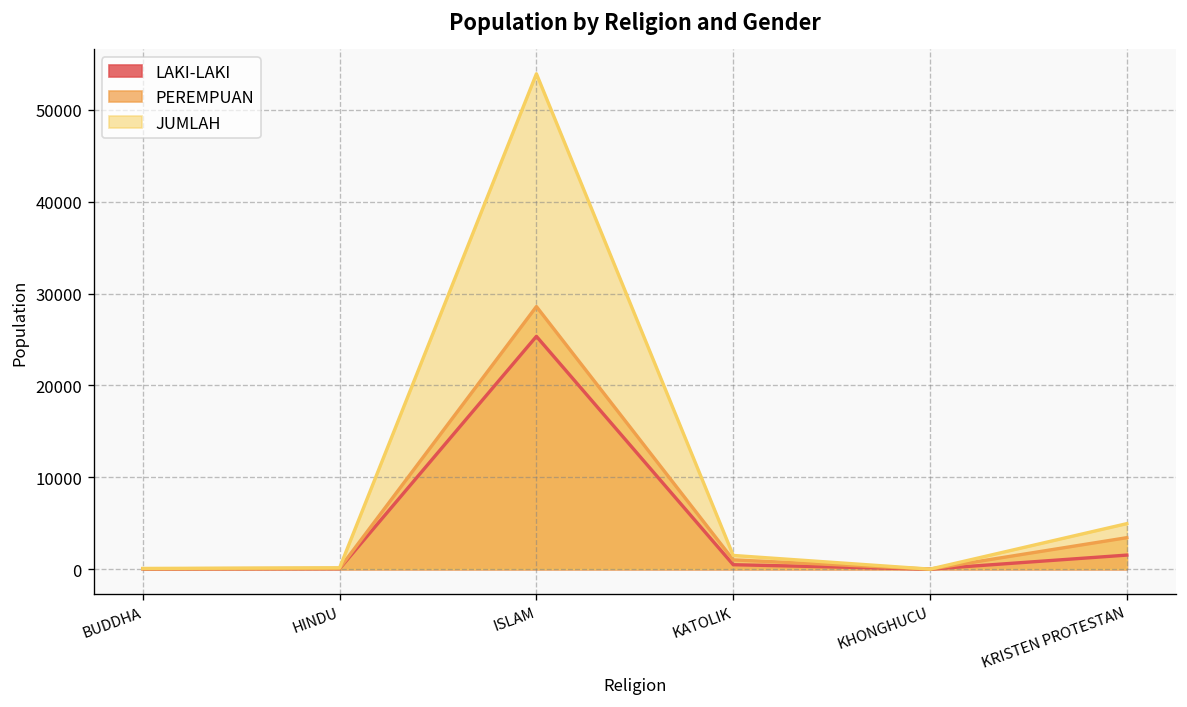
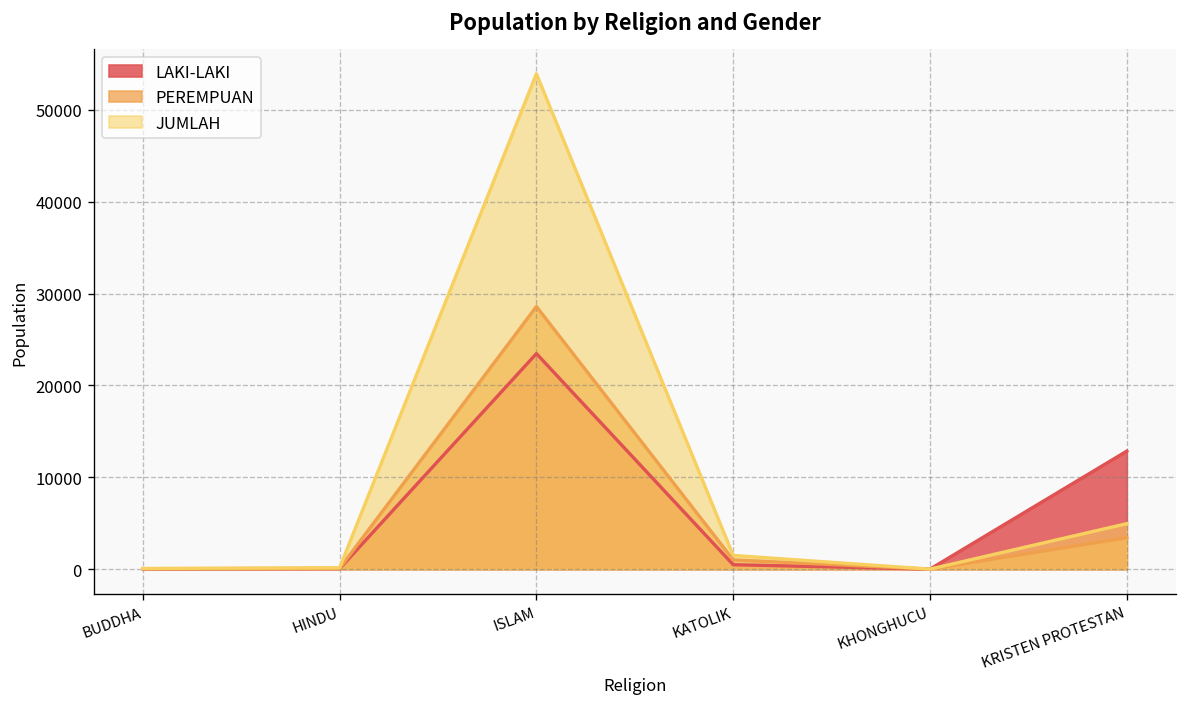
LAKI-LAKI, ISLAM: 25000 -> 23000
LAKI-LAKI, KRISTEN PROTESTAN: 2000 -> 13000
